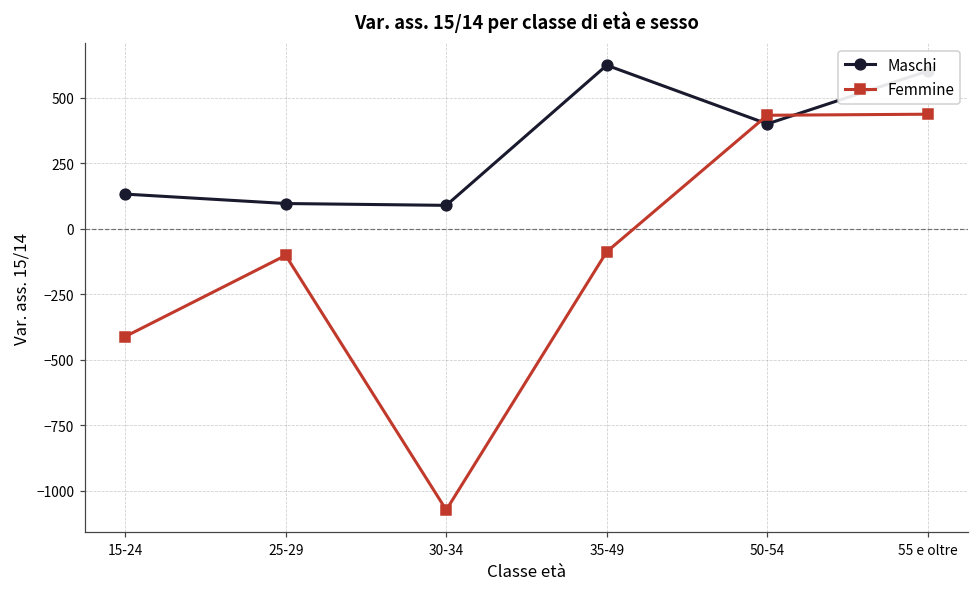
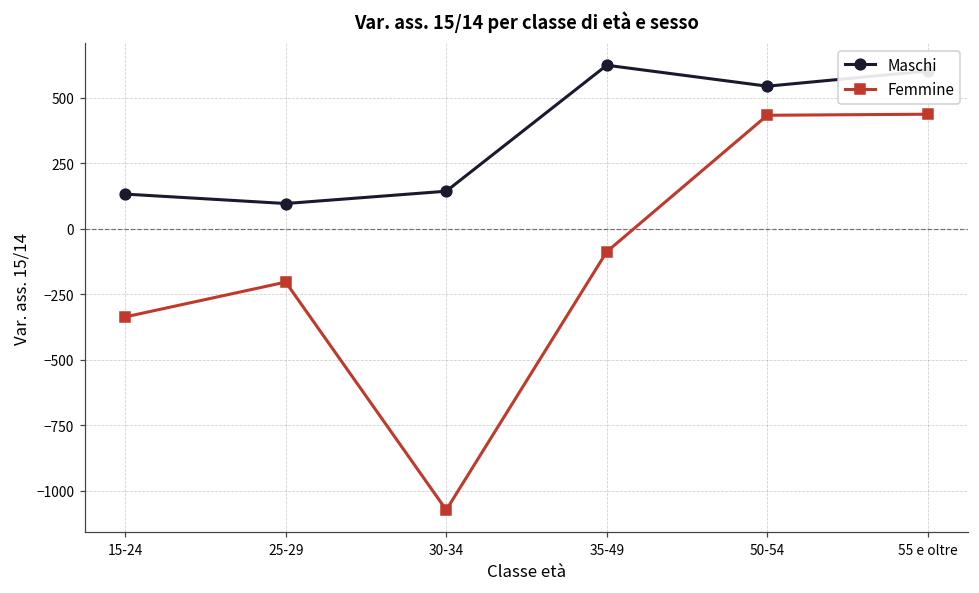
Femmine, 15-24: -410 -> -340
Femmine, 25-29: -100 -> -200
Maschi, 30-34: 90 -> 140
Maschi, 50-54: 400 -> 550
